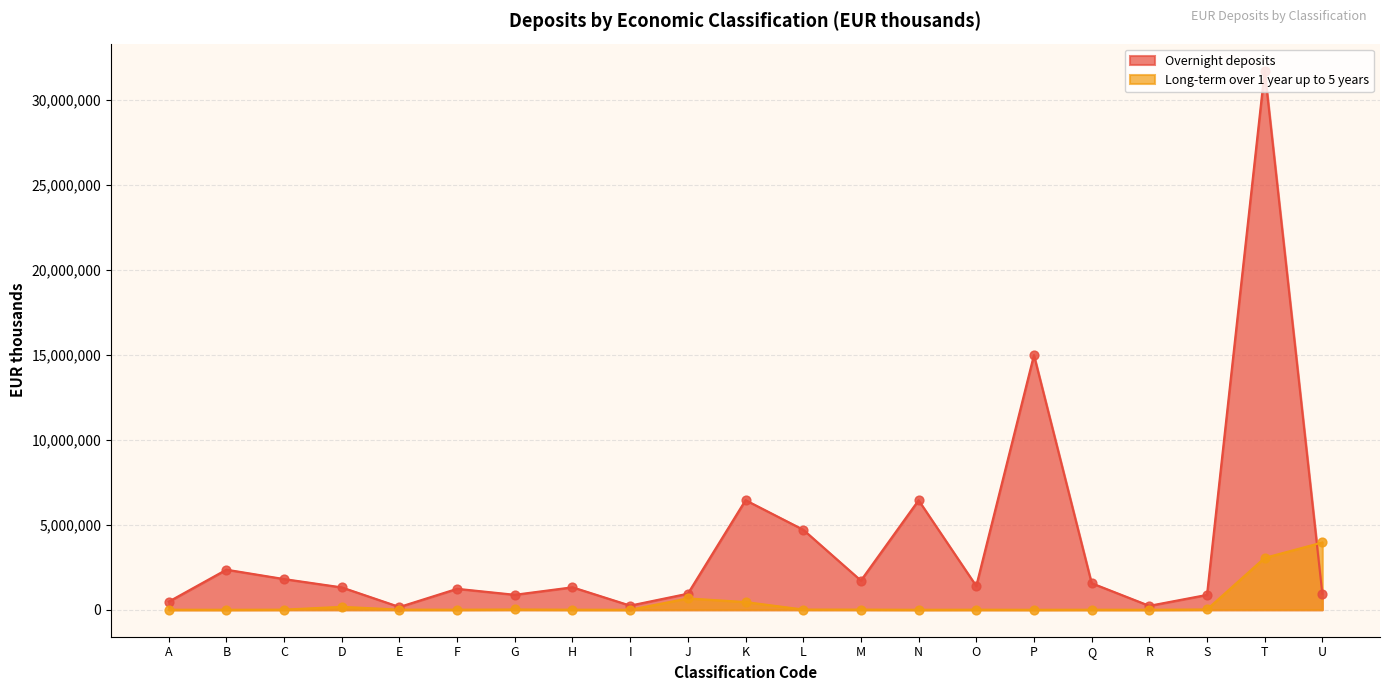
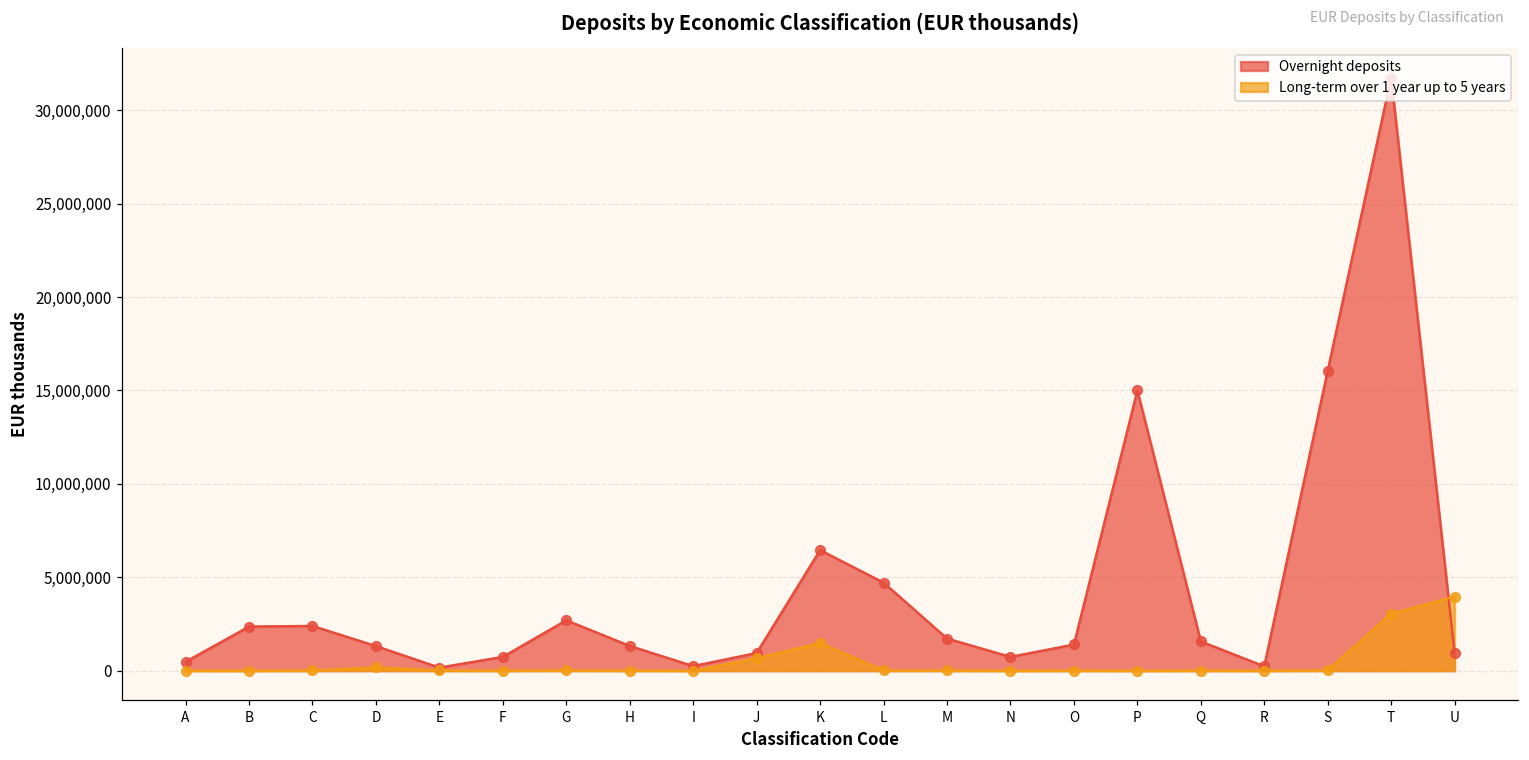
Overnight deposits, C: 1,800,000 -> 2,400,000
Overnight deposits, F: 1,200,000 -> 700,000
Overnight deposits, G: 900,000 -> 2,700,000
Long-term over 1 year up to 5 years, K: 500,000 -> 1,500,000
Overnight deposits, N: 6,400,000 -> 700,000
Overnight deposits, S: 900,000 -> 16,100,000
